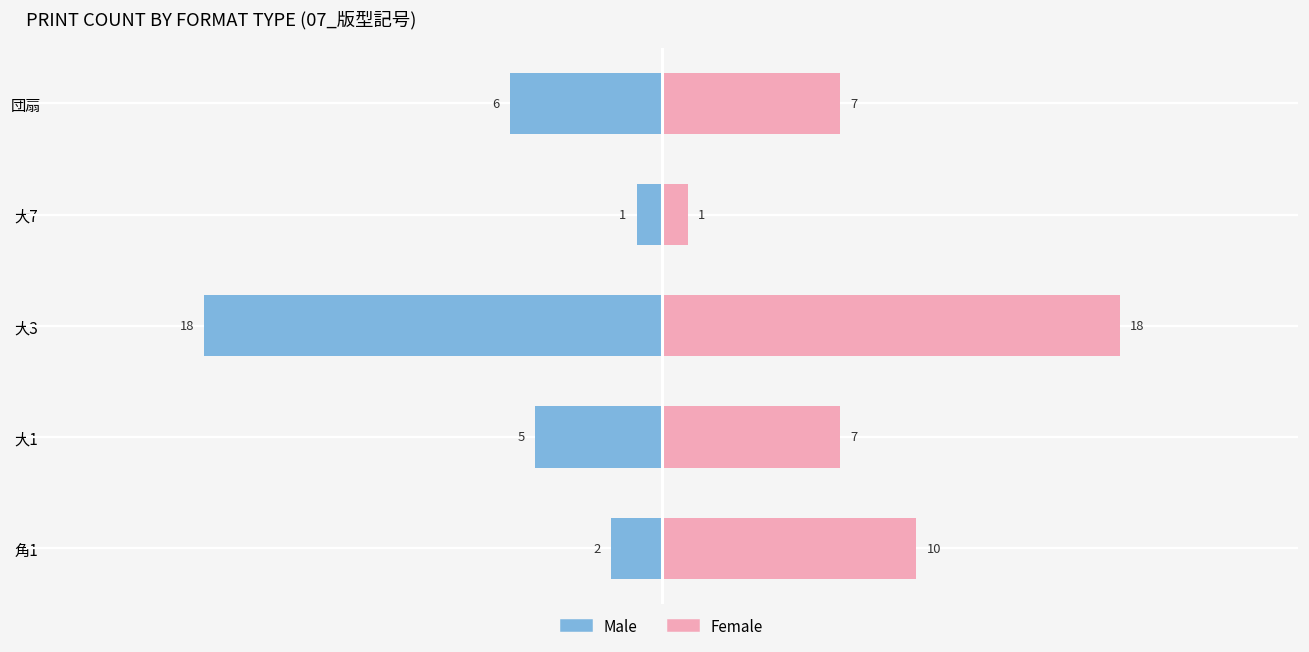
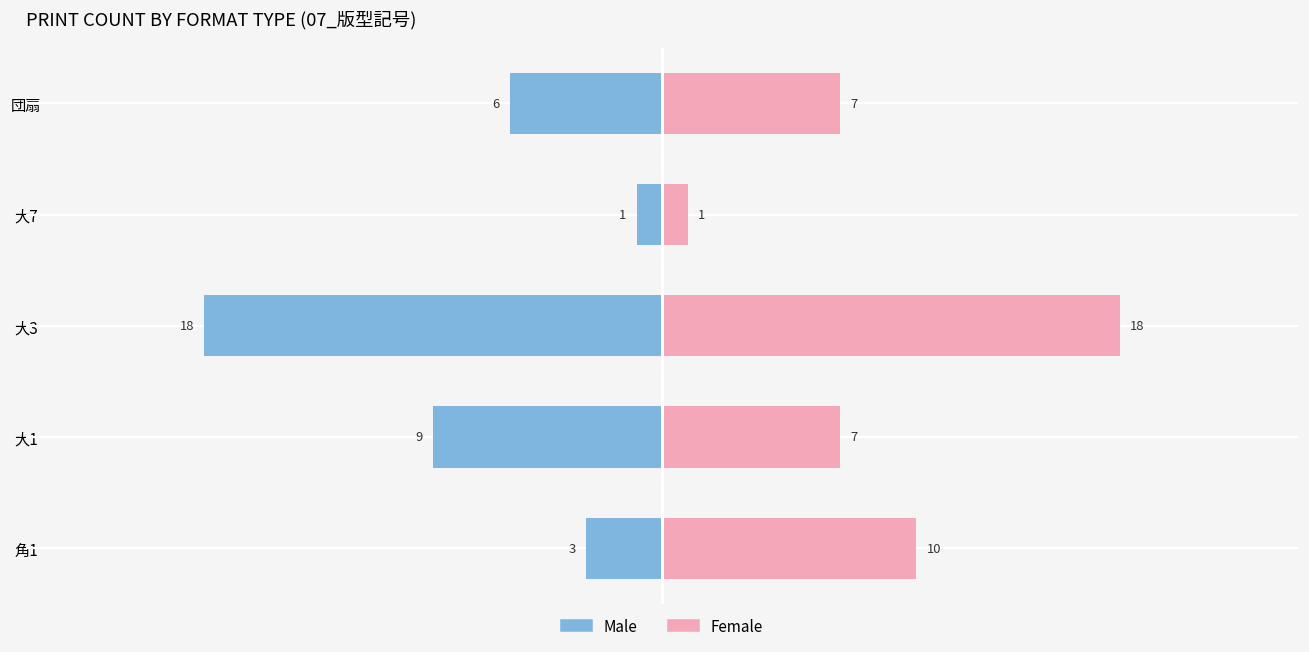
Male, 大1: 5 -> 9
Male, 角1: 2 -> 3
